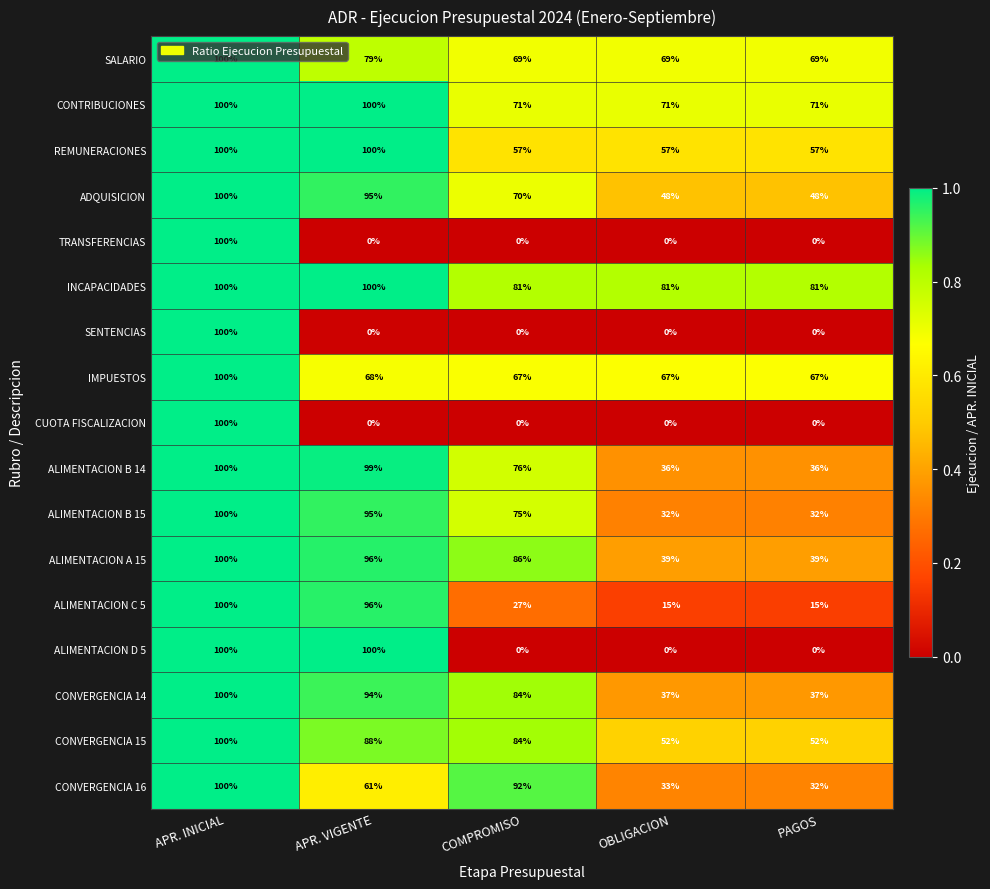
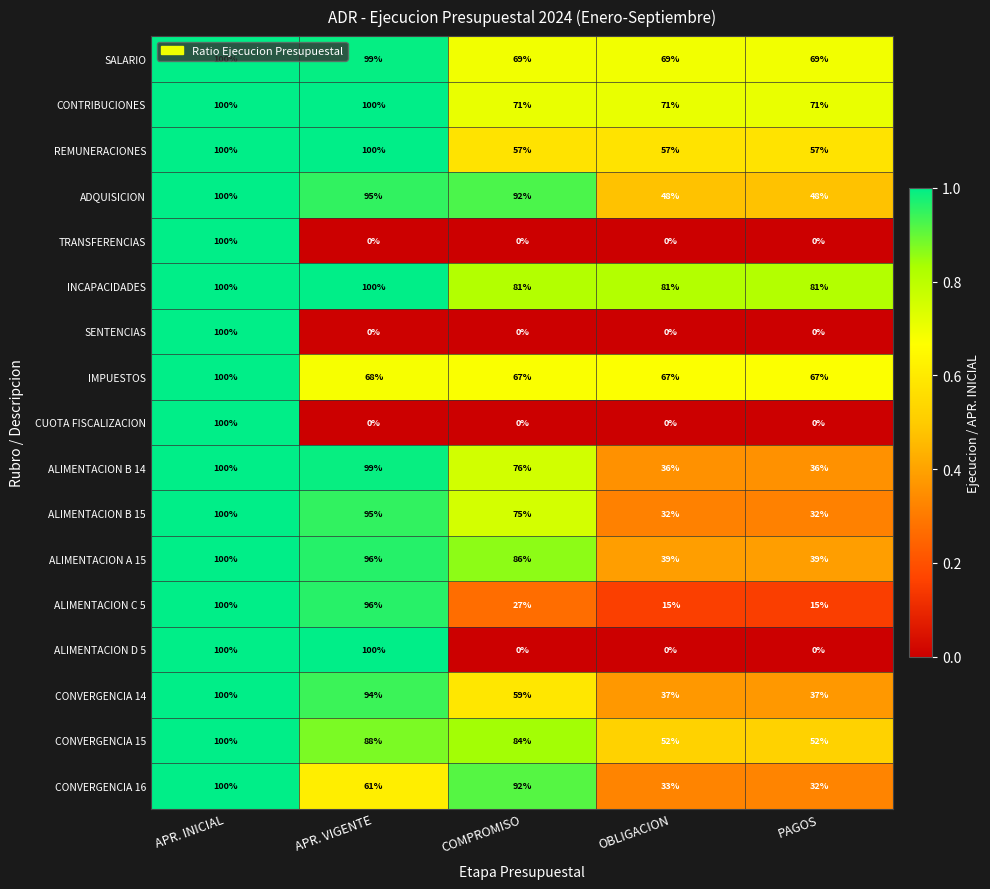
SALARIO, APR. VIGENTE: 79% -> 99%
ADQUISICION, COMPROMISO: 70% -> 92%
CONVERGENCIA 14, COMPROMISO: 84% -> 59%
